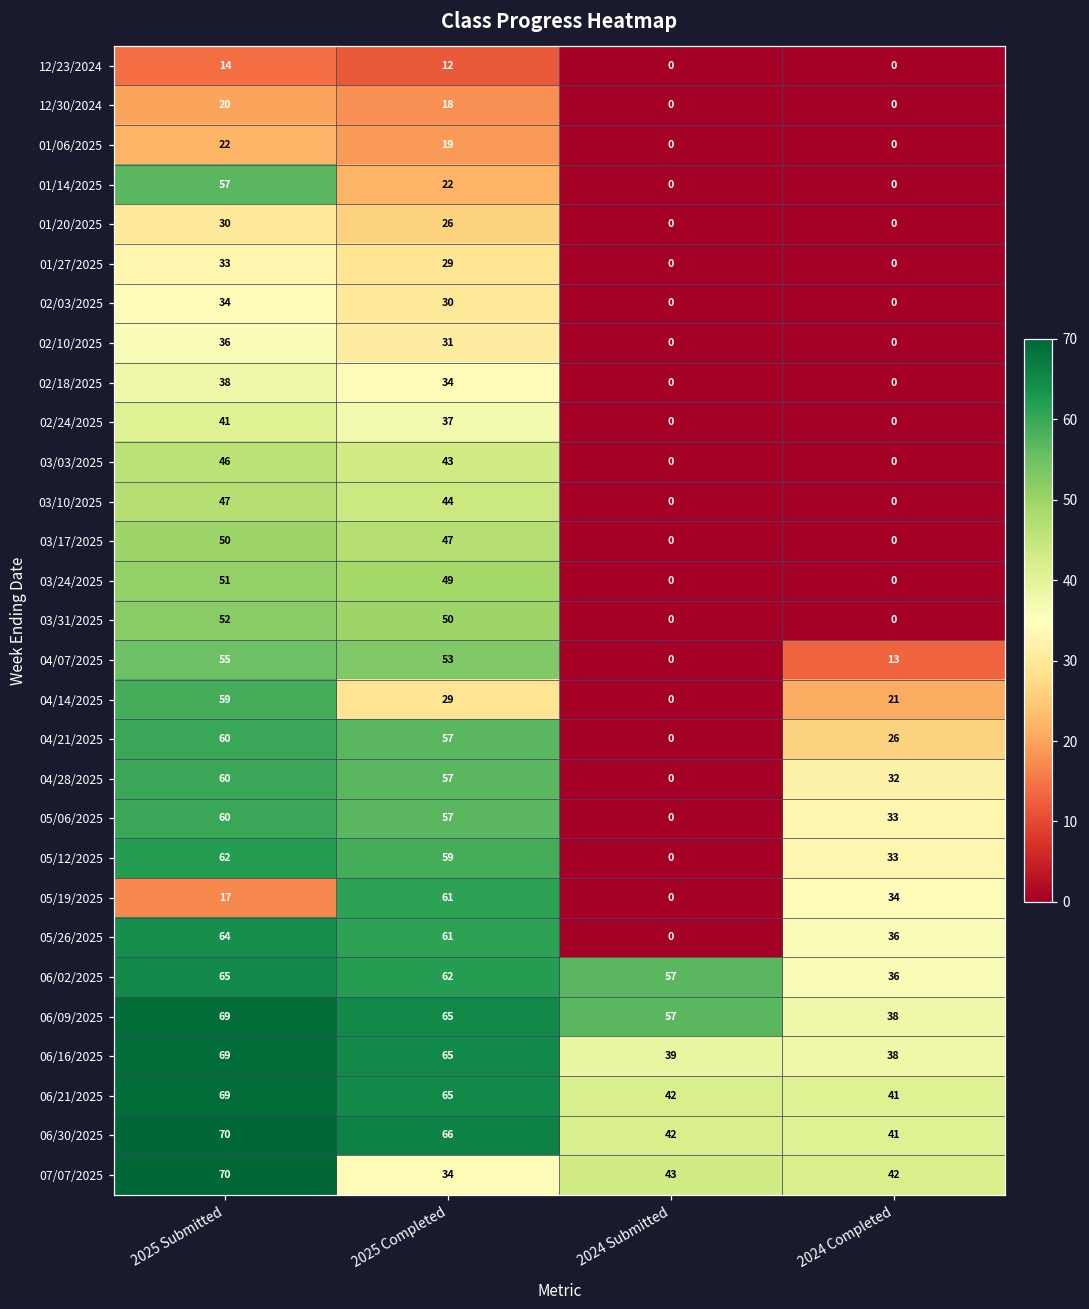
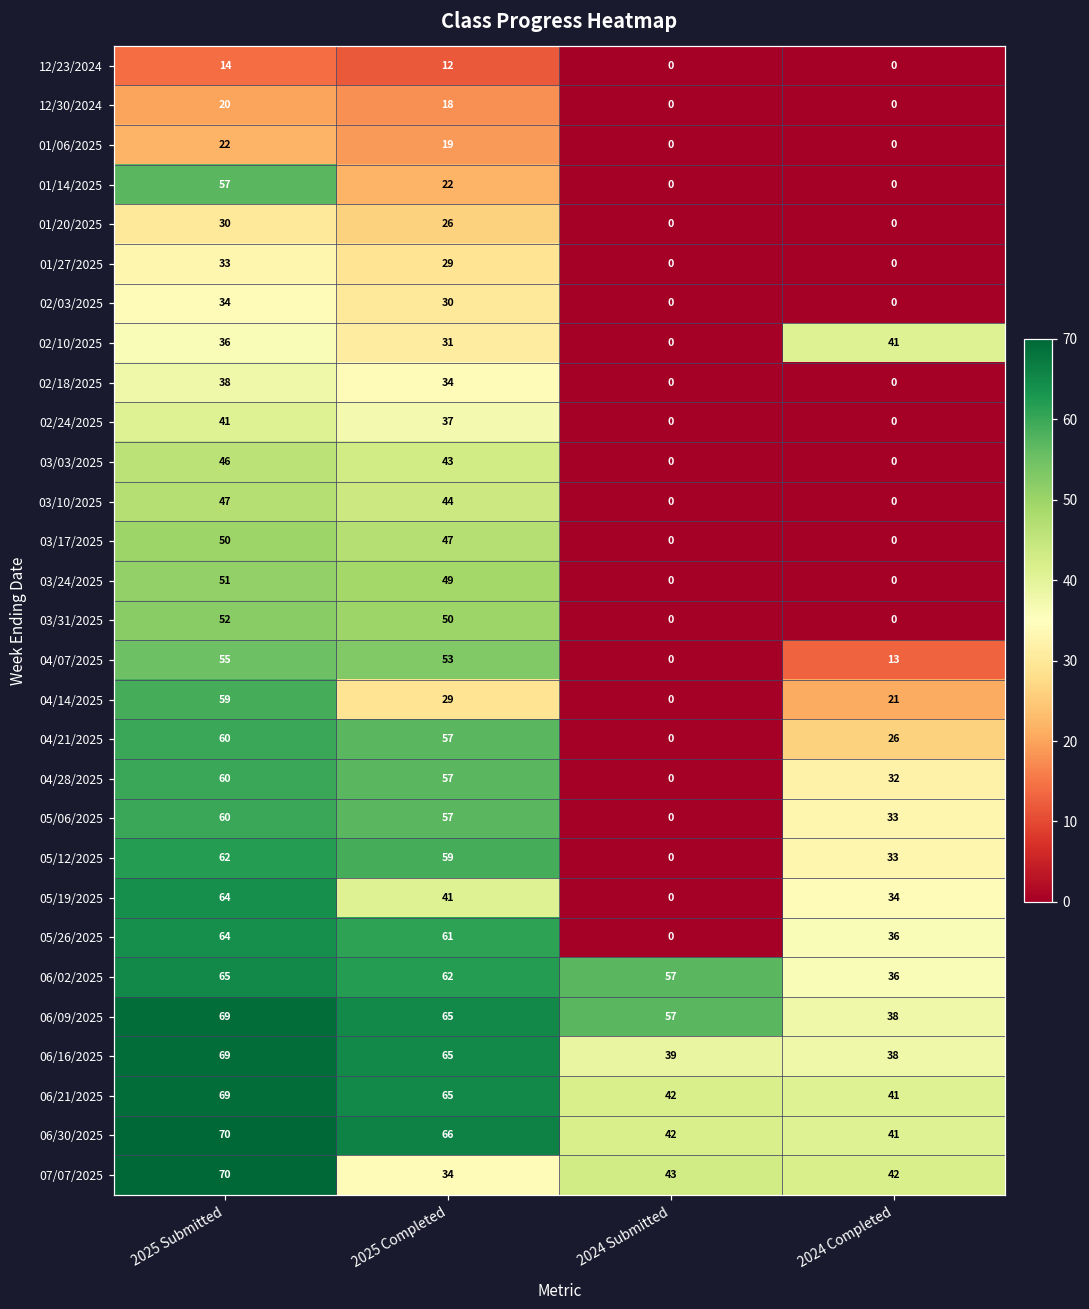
02/10/2025, 2024 Completed: 0 -> 41
05/19/2025, 2025 Submitted: 17 -> 64
05/19/2025, 2025 Completed: 61 -> 41
